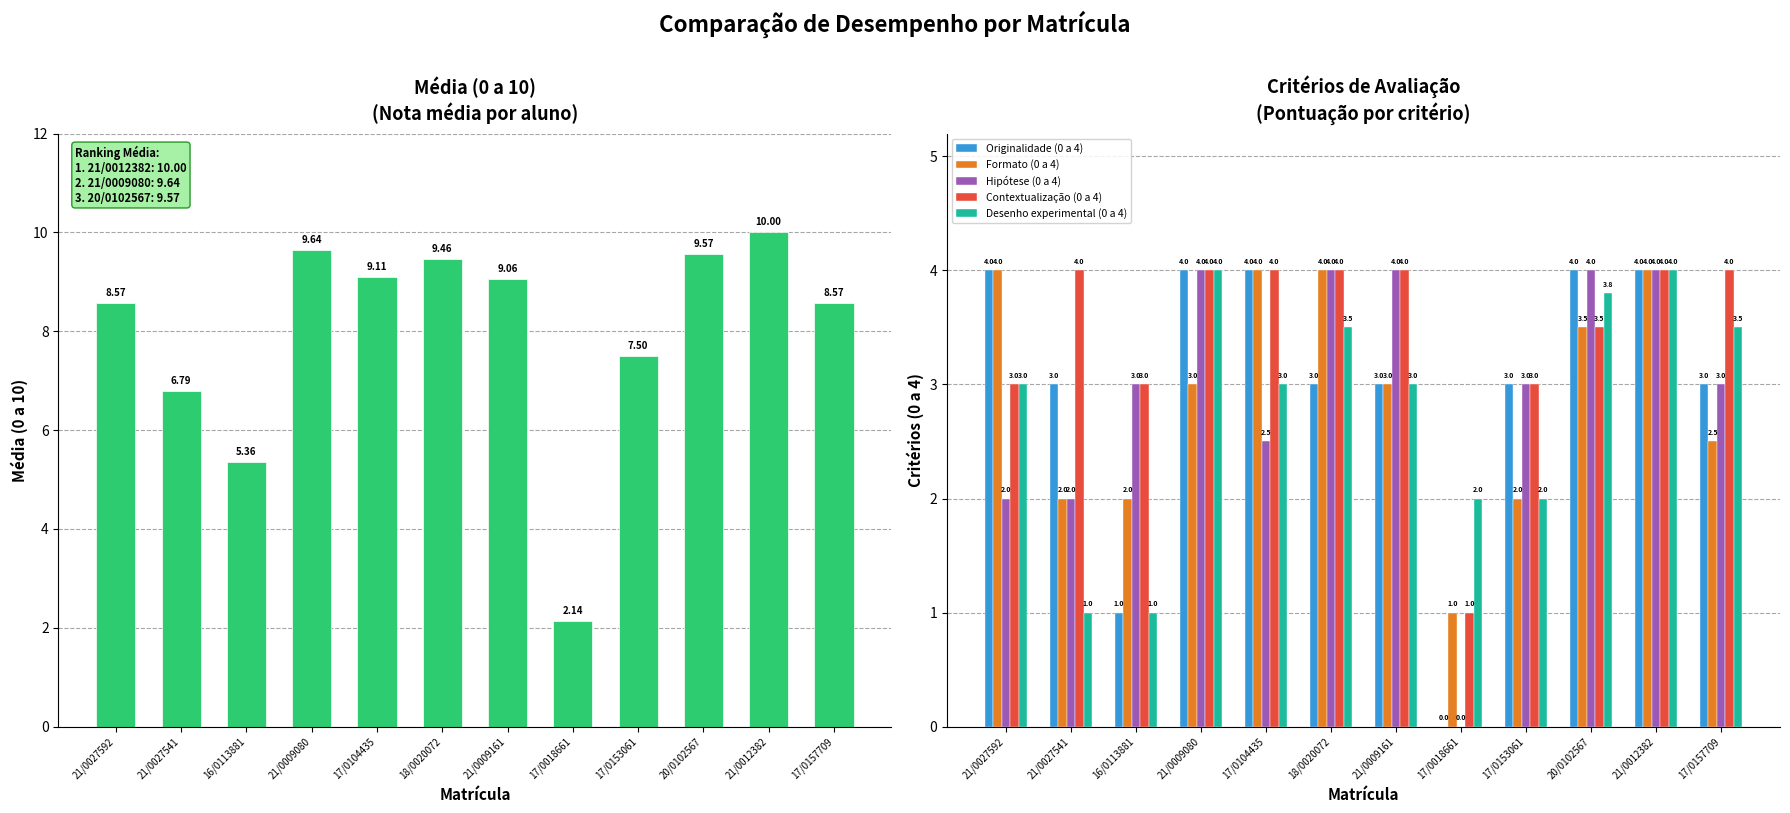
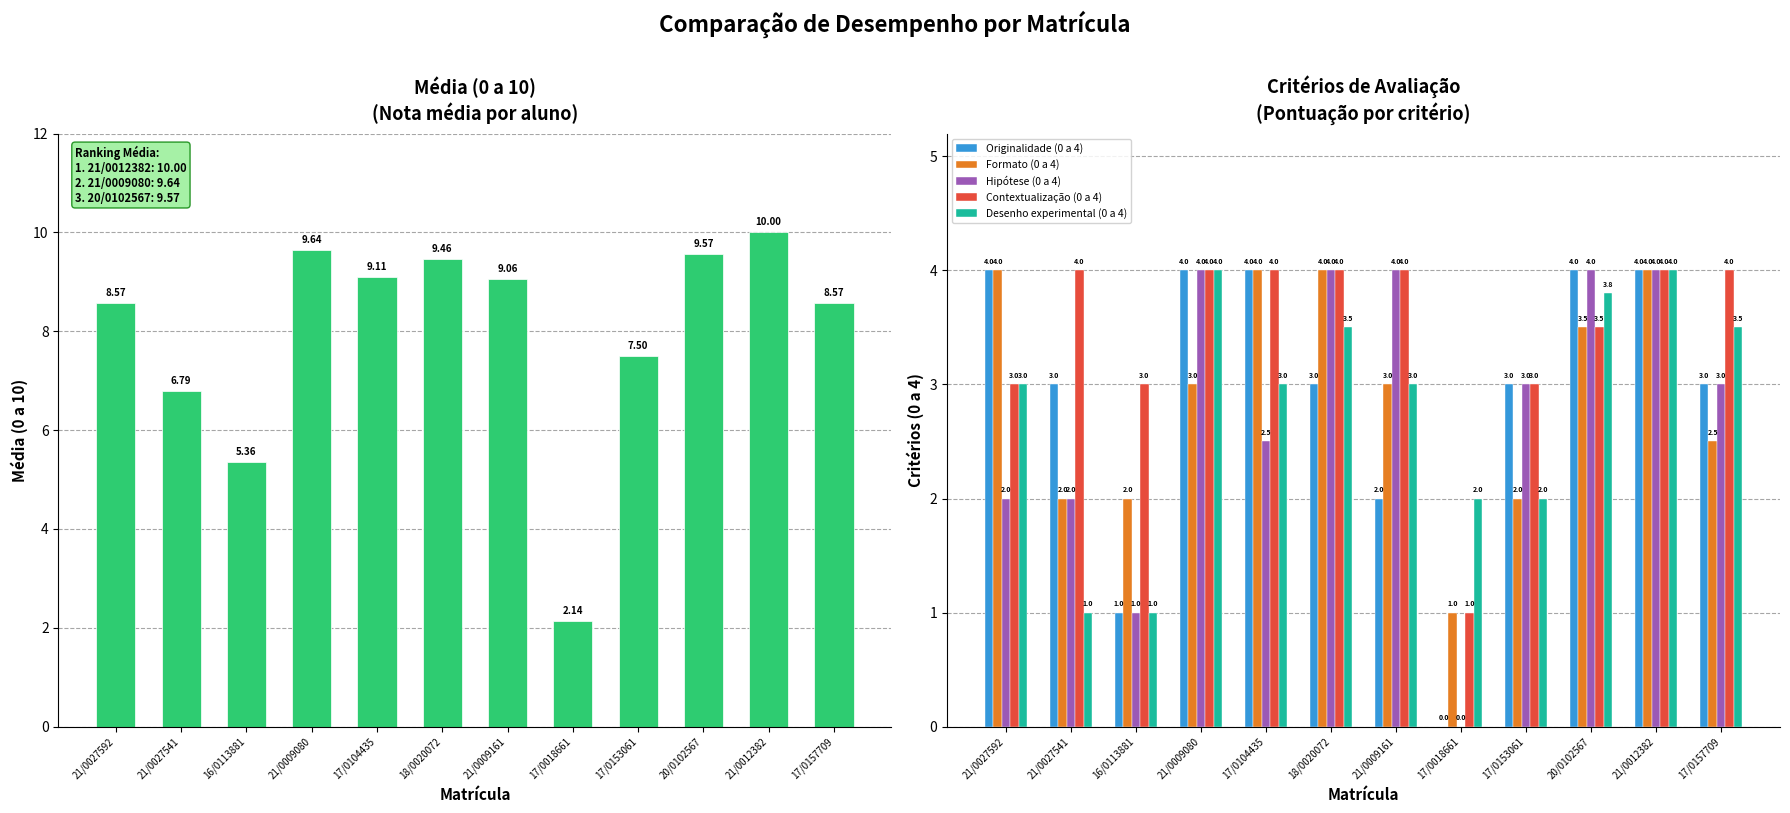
Critérios de Avaliação (Pontuação por critério), Hipótese (0 a 4), 16/0113881: 3.0 -> 1.0
Critérios de Avaliação (Pontuação por critério), Originalidade (0 a 4), 21/0009161: 3.0 -> 2.0
